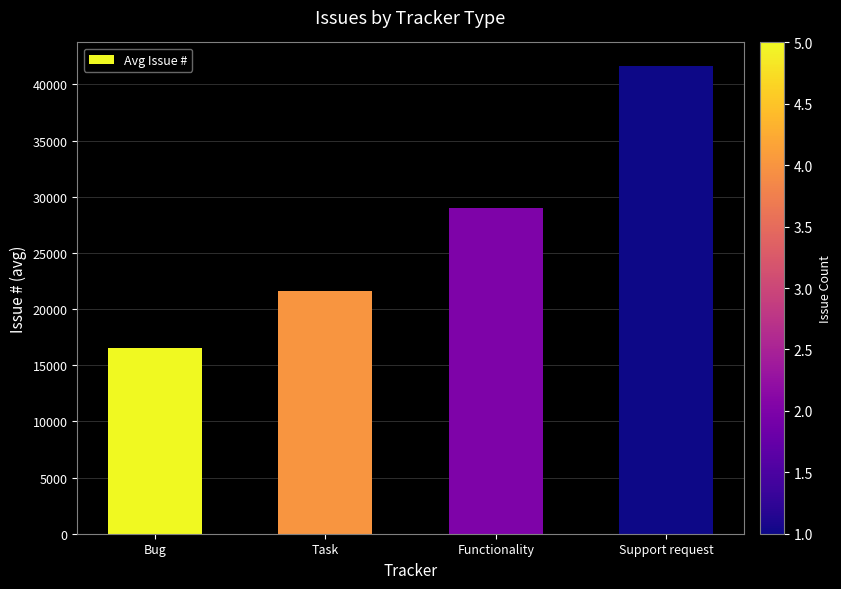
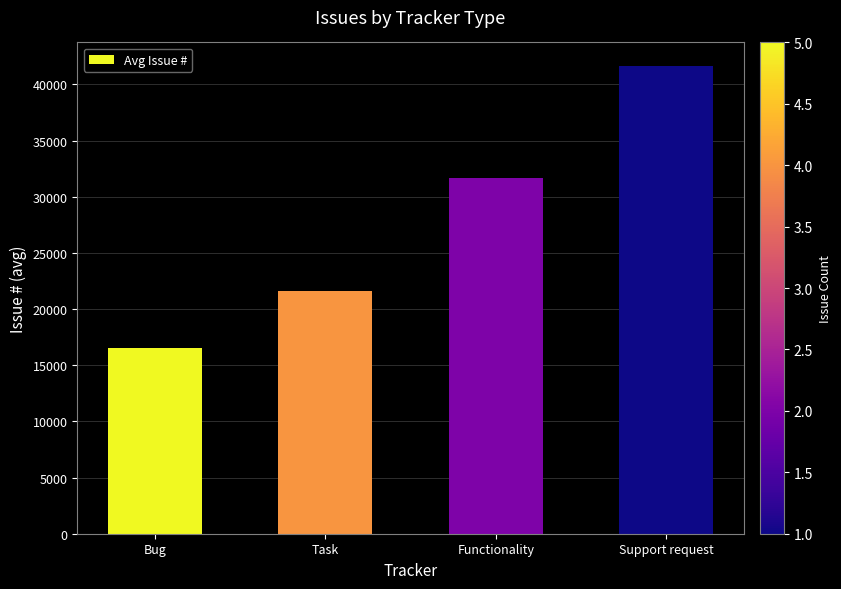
Functionality: 29000 -> 31600
